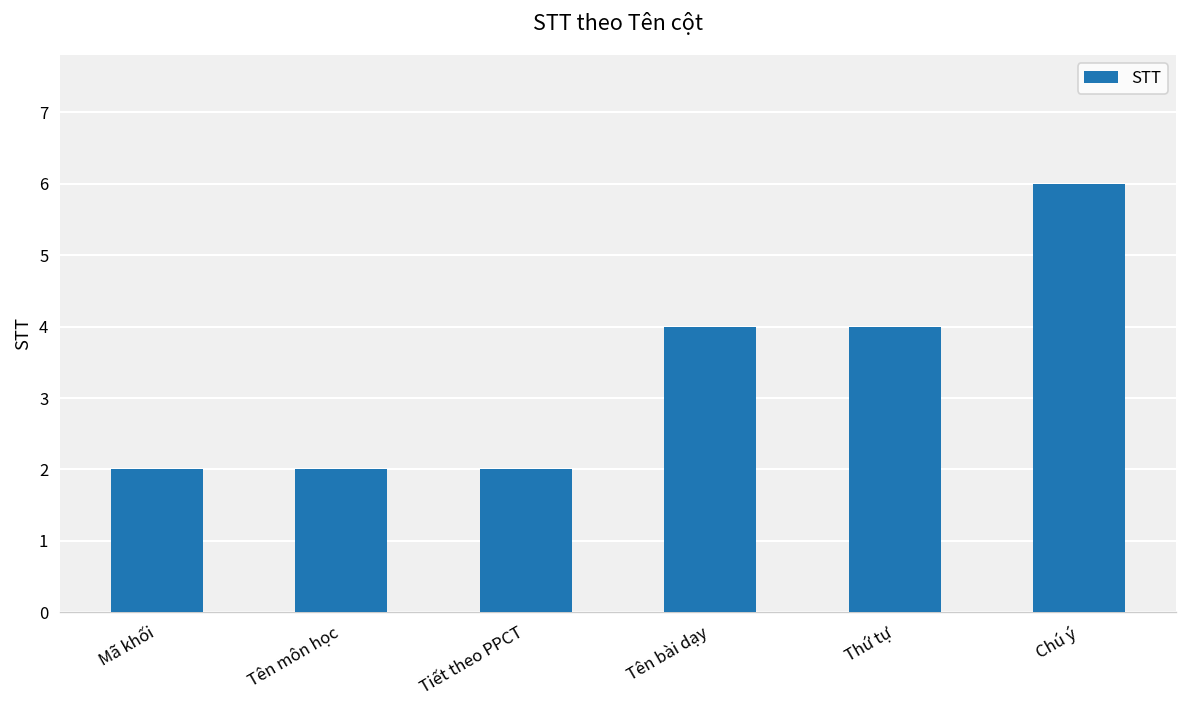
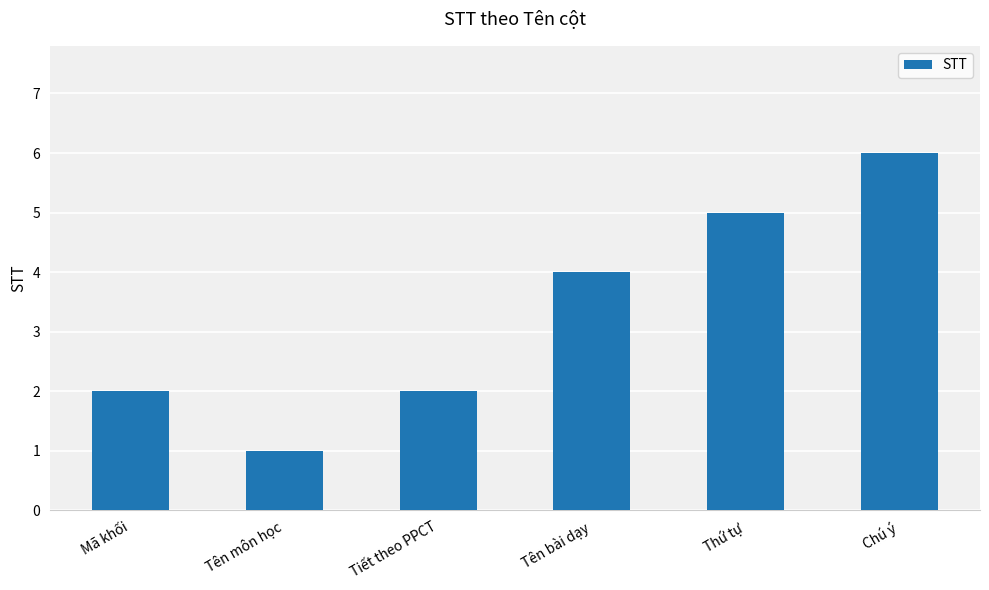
Tên môn học: 2 -> 1
Thứ tự: 4 -> 5
